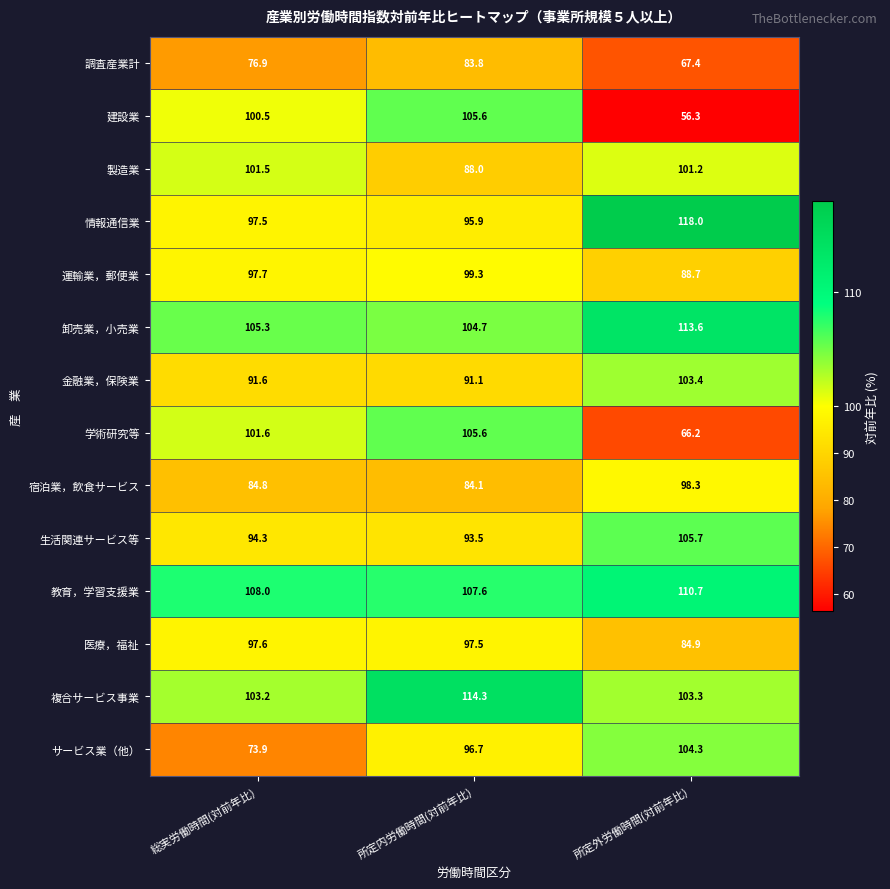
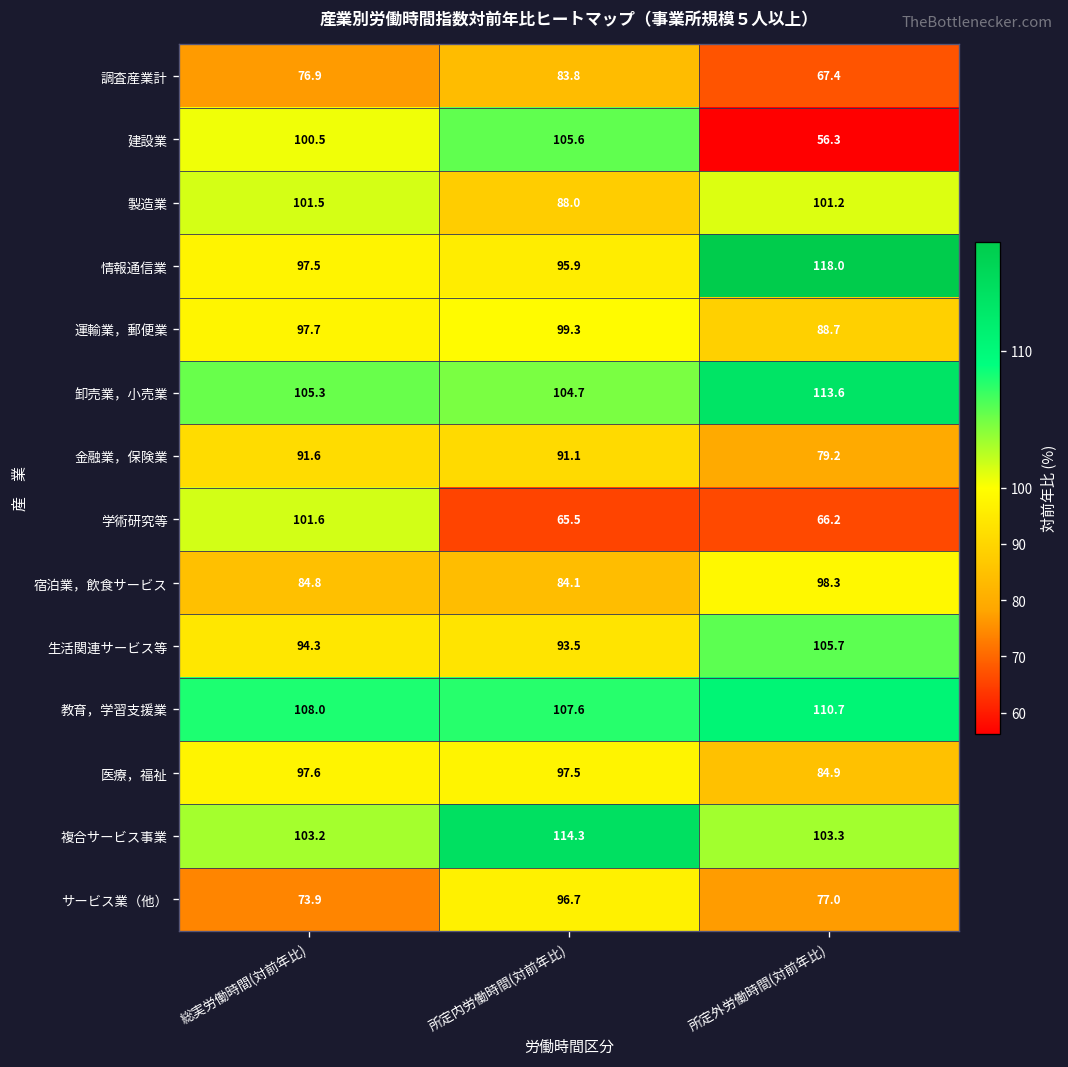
金融業，保険業, 所定外労働時間(対前年比): 103.4 -> 79.2
学術研究等, 所定内労働時間(対前年比): 105.6 -> 65.5
サービス業（他）, 所定外労働時間(対前年比): 104.3 -> 77.0
